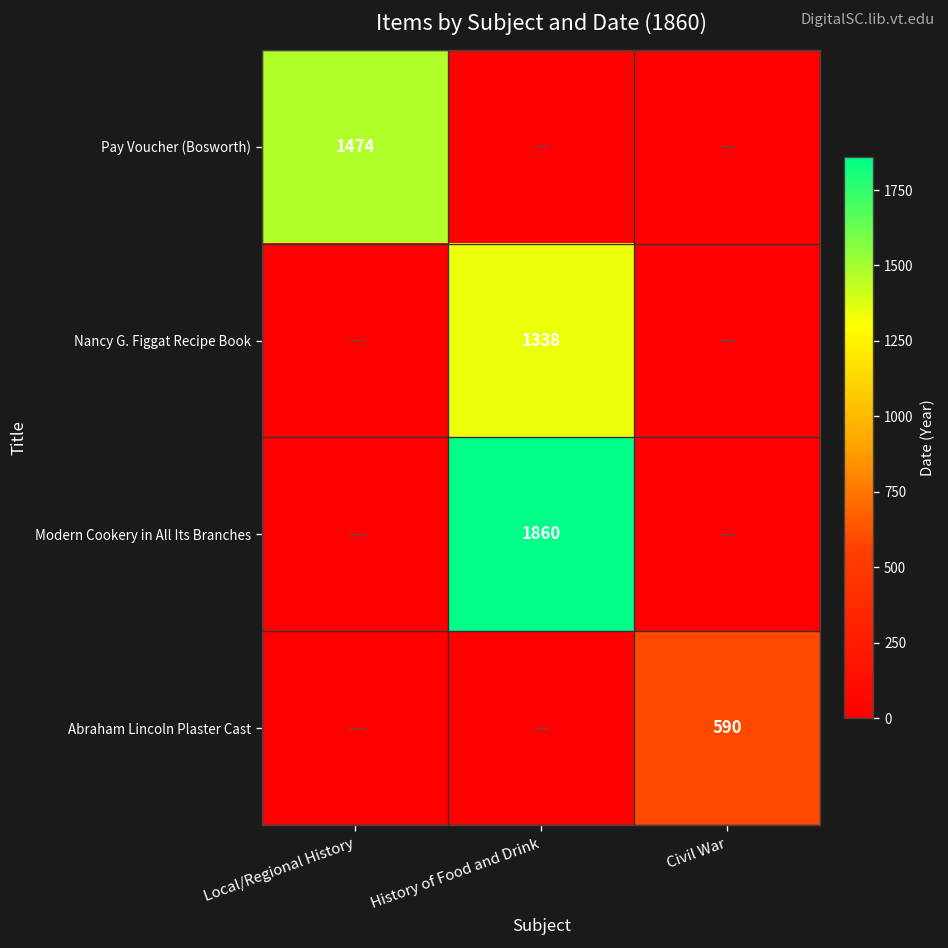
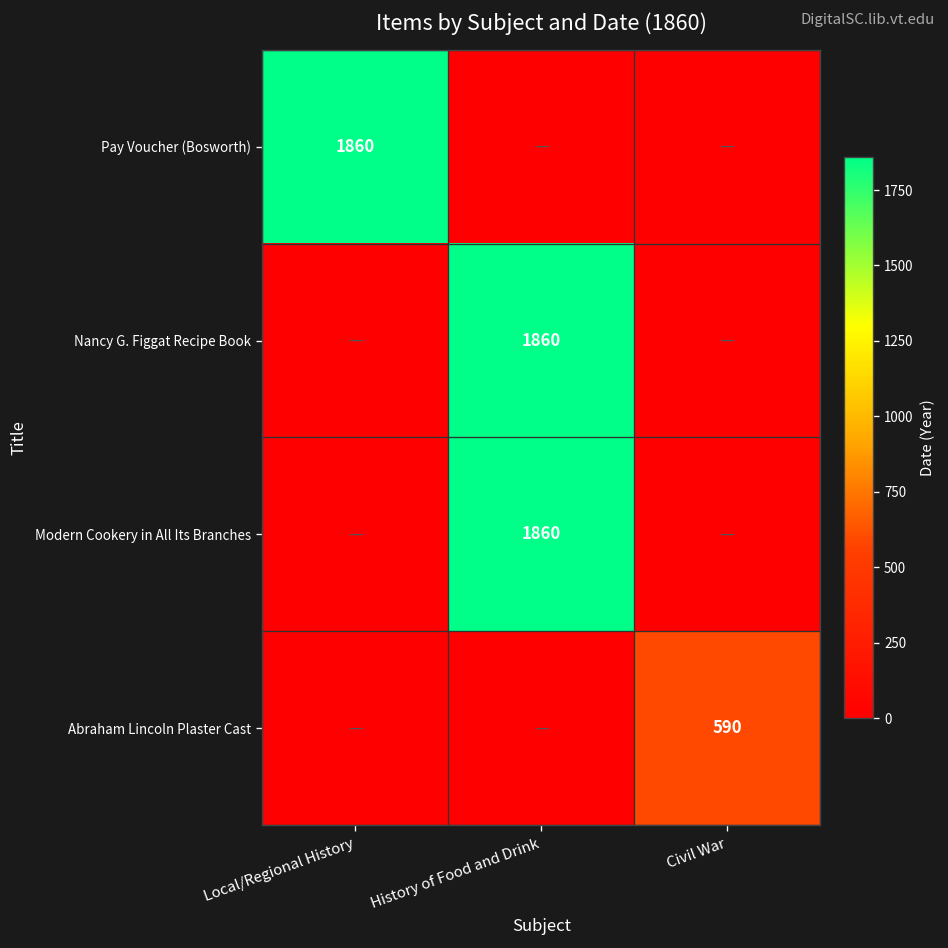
Pay Voucher (Bosworth), Local/Regional History: 1474 -> 1860
Nancy G. Figgat Recipe Book, History of Food and Drink: 1338 -> 1860
